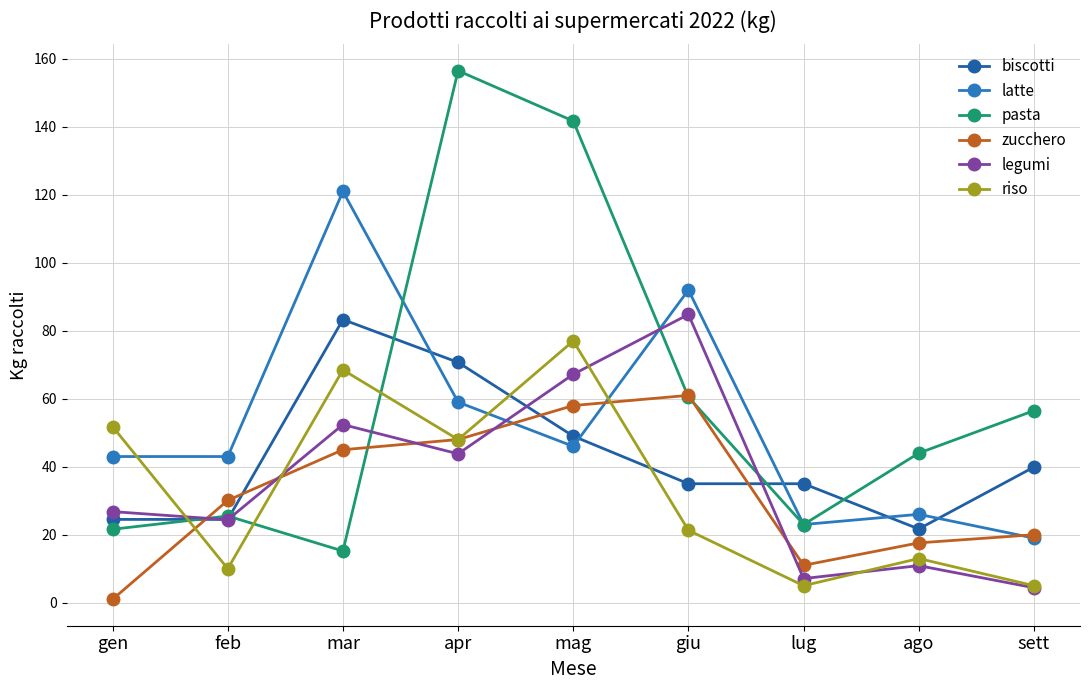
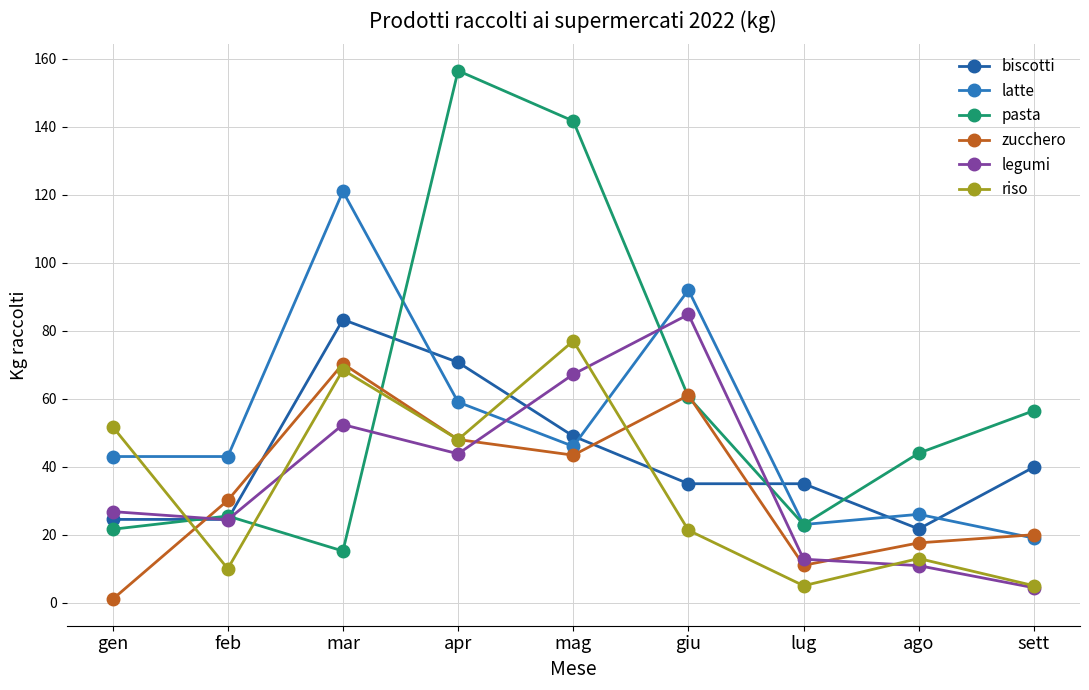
zucchero, mar: 45 -> 70
zucchero, mag: 58 -> 43
legumi, lug: 7 -> 13
